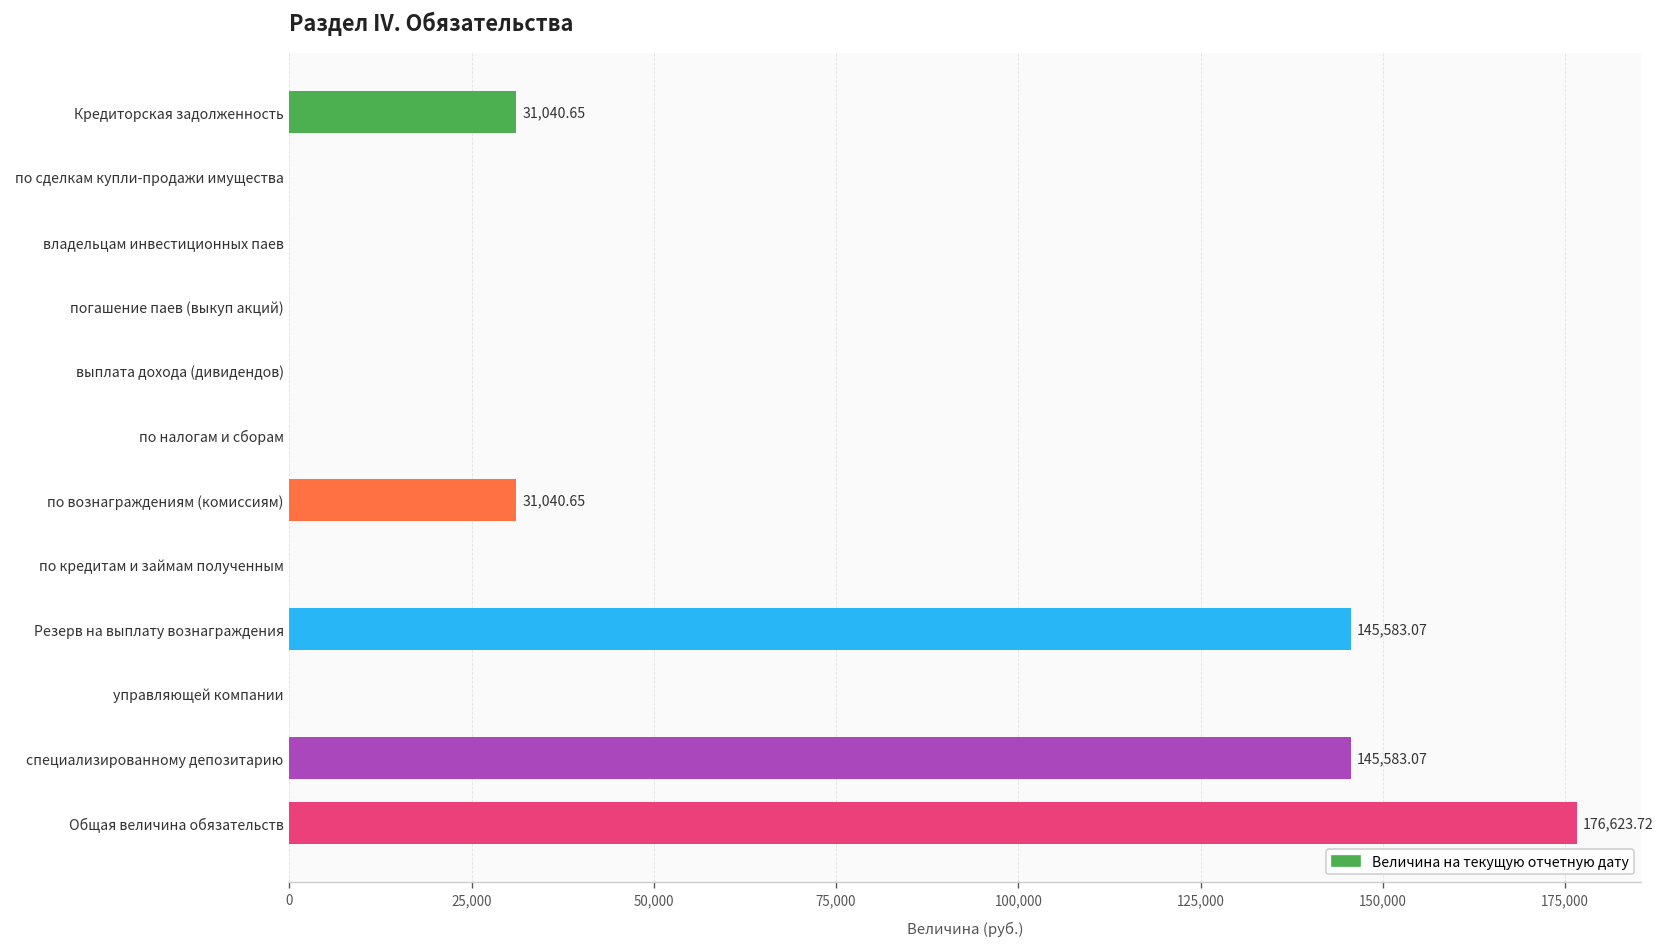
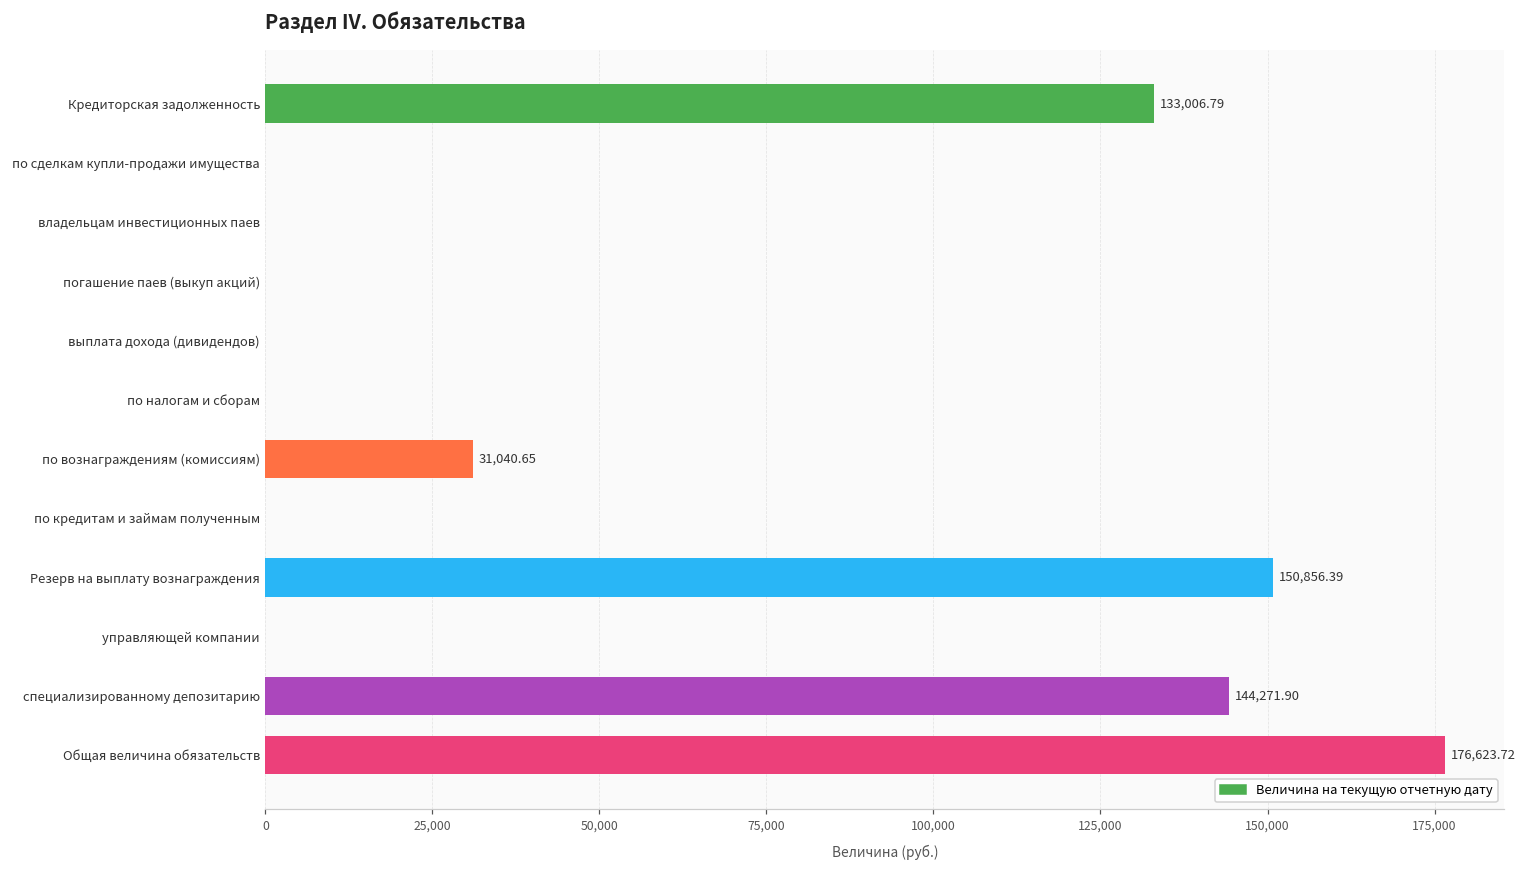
Кредиторская задолженность: 31,040.65 -> 133,006.79
Резерв на выплату вознаграждения: 145,583.07 -> 150,856.39
специализированному депозитарию: 145,583.07 -> 144,271.90
